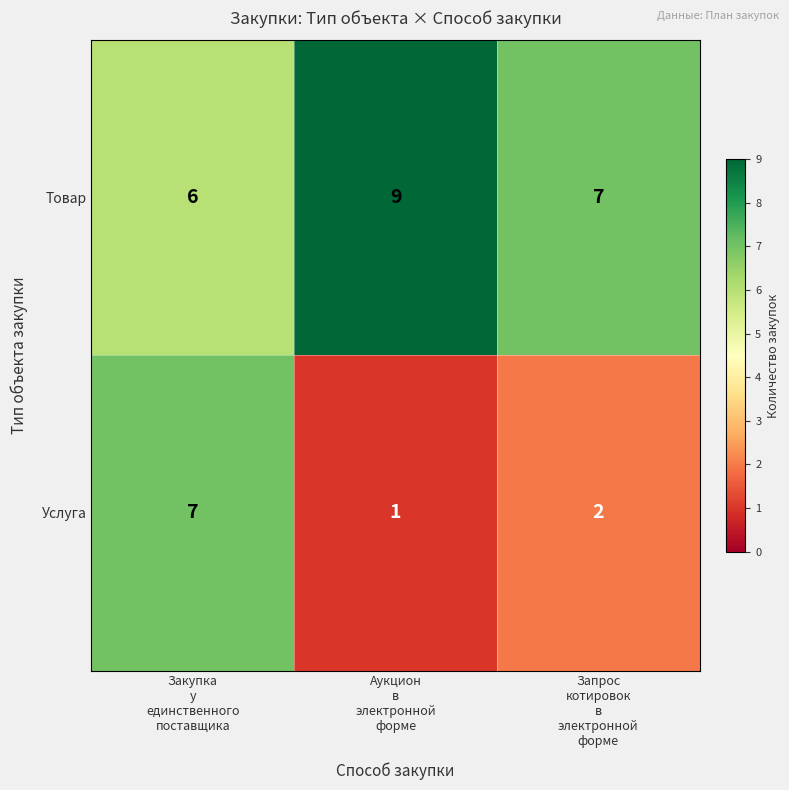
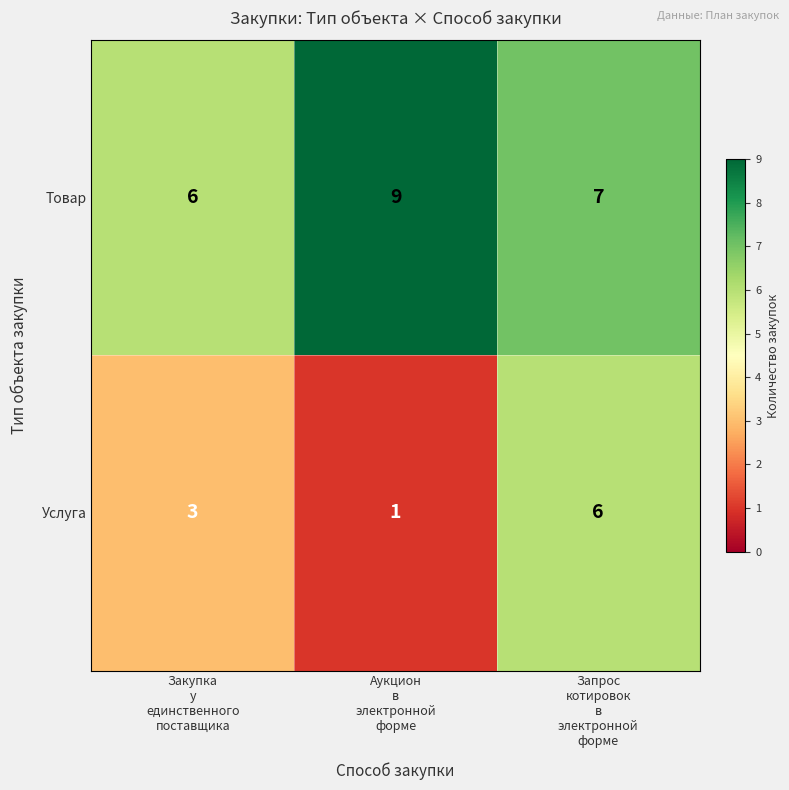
Услуга, Закупка у единственного поставщика: 7 -> 3
Услуга, Запрос котировок в электронной форме: 2 -> 6
